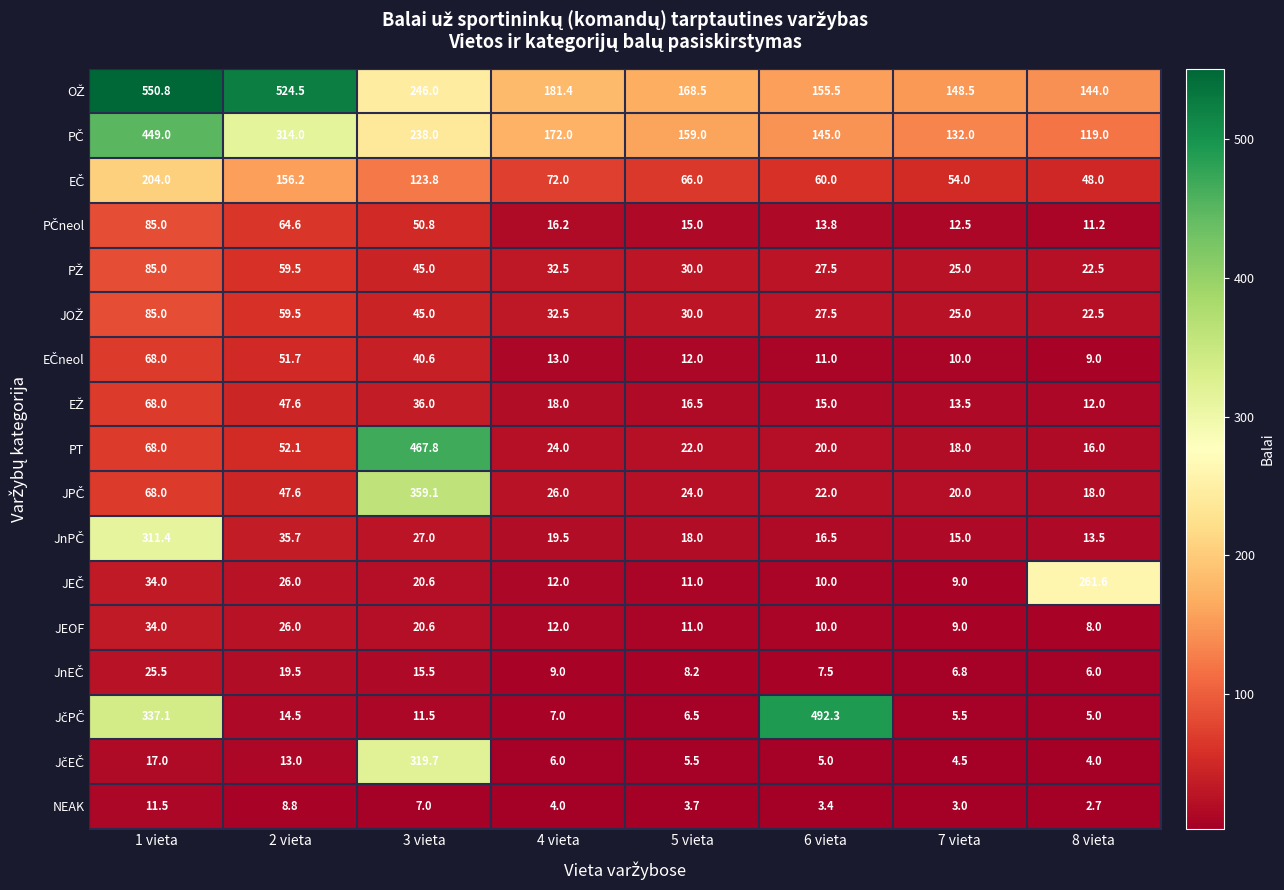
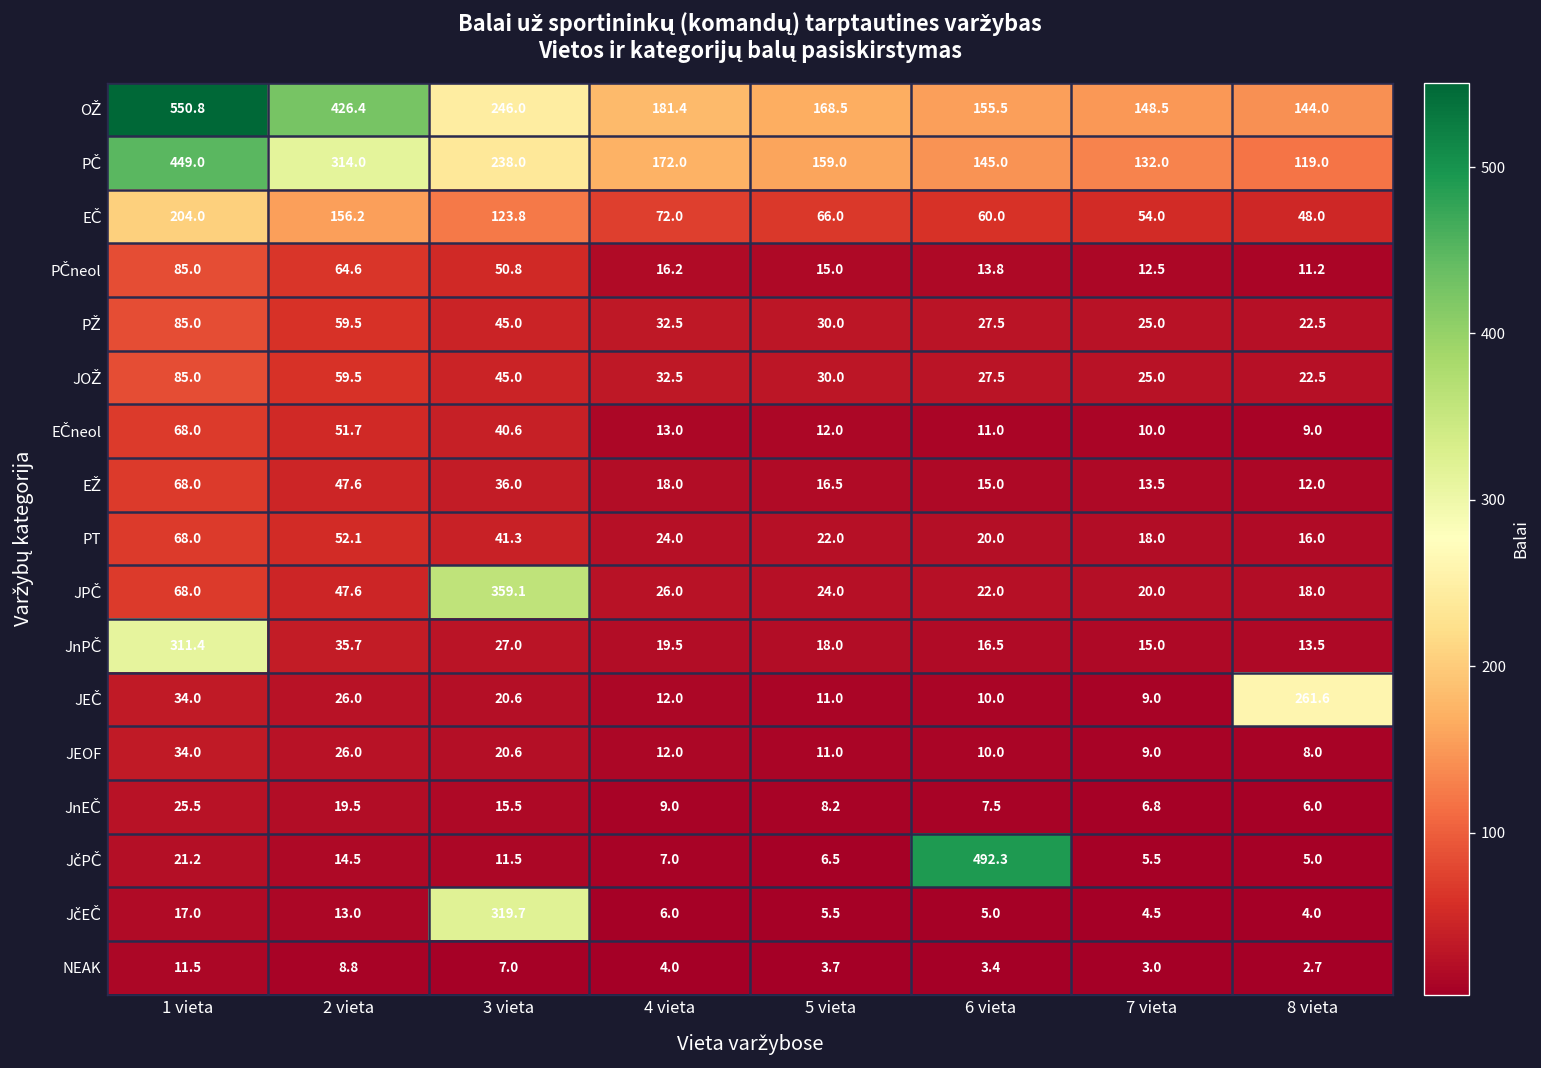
OŽ, 2 vieta: 524.5 -> 426.4
PT, 3 vieta: 467.8 -> 41.3
JčPČ, 1 vieta: 337.1 -> 21.2
